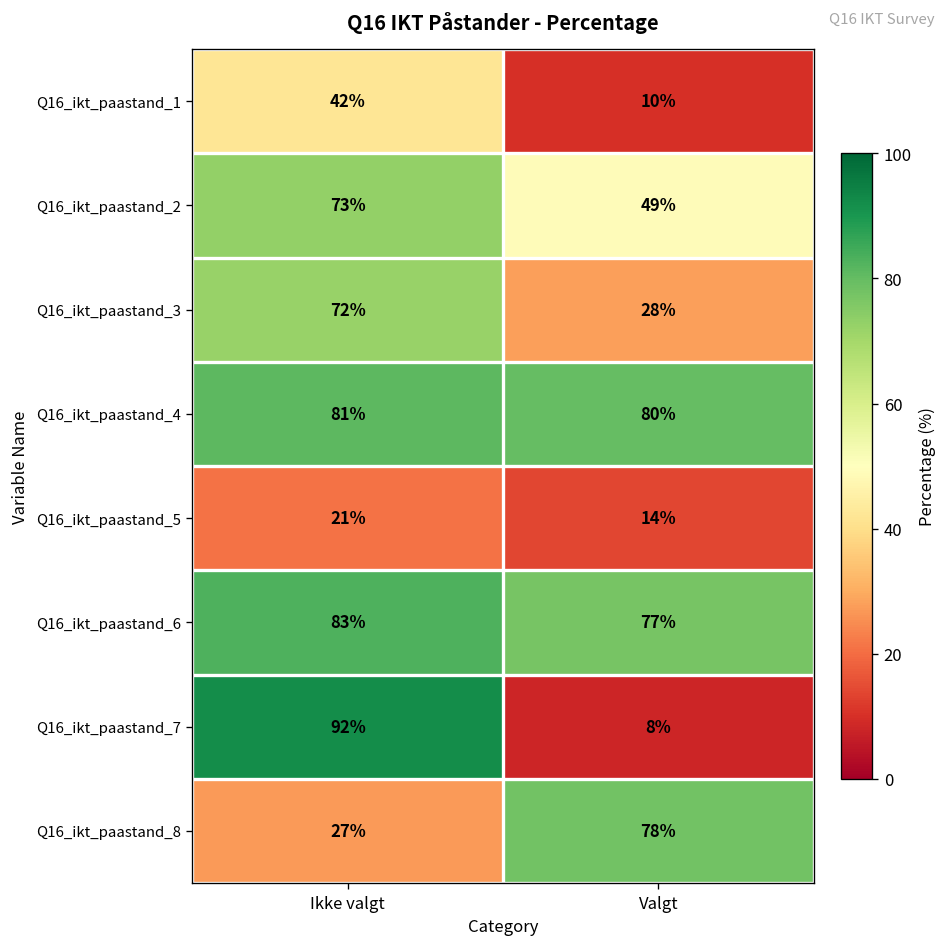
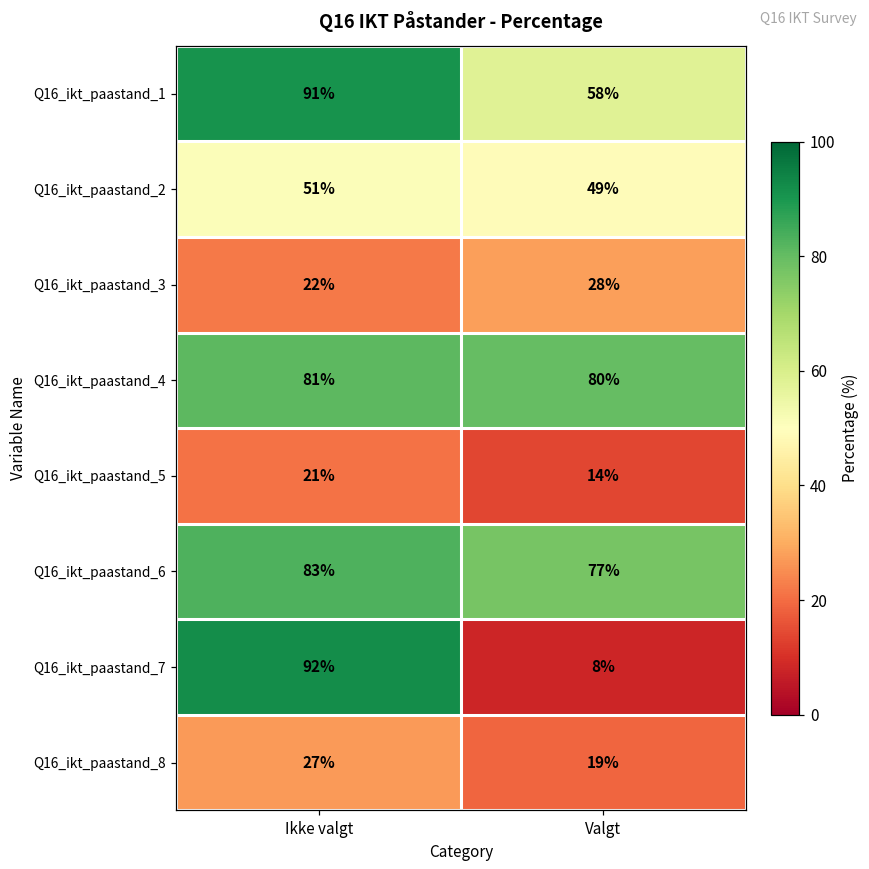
Q16_ikt_paastand_1, Ikke valgt: 42% -> 91%
Q16_ikt_paastand_1, Valgt: 10% -> 58%
Q16_ikt_paastand_2, Ikke valgt: 73% -> 51%
Q16_ikt_paastand_3, Ikke valgt: 72% -> 22%
Q16_ikt_paastand_8, Valgt: 78% -> 19%
